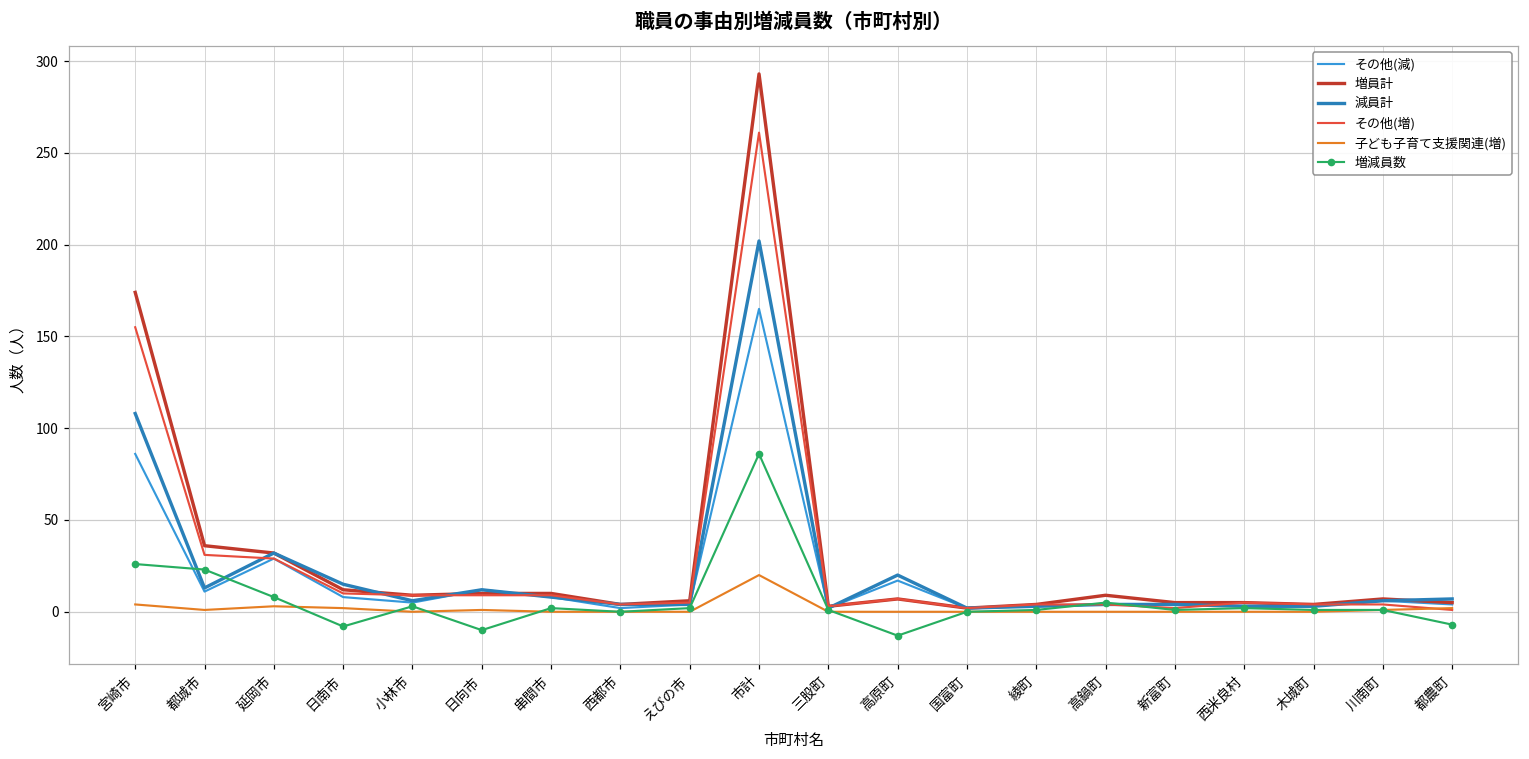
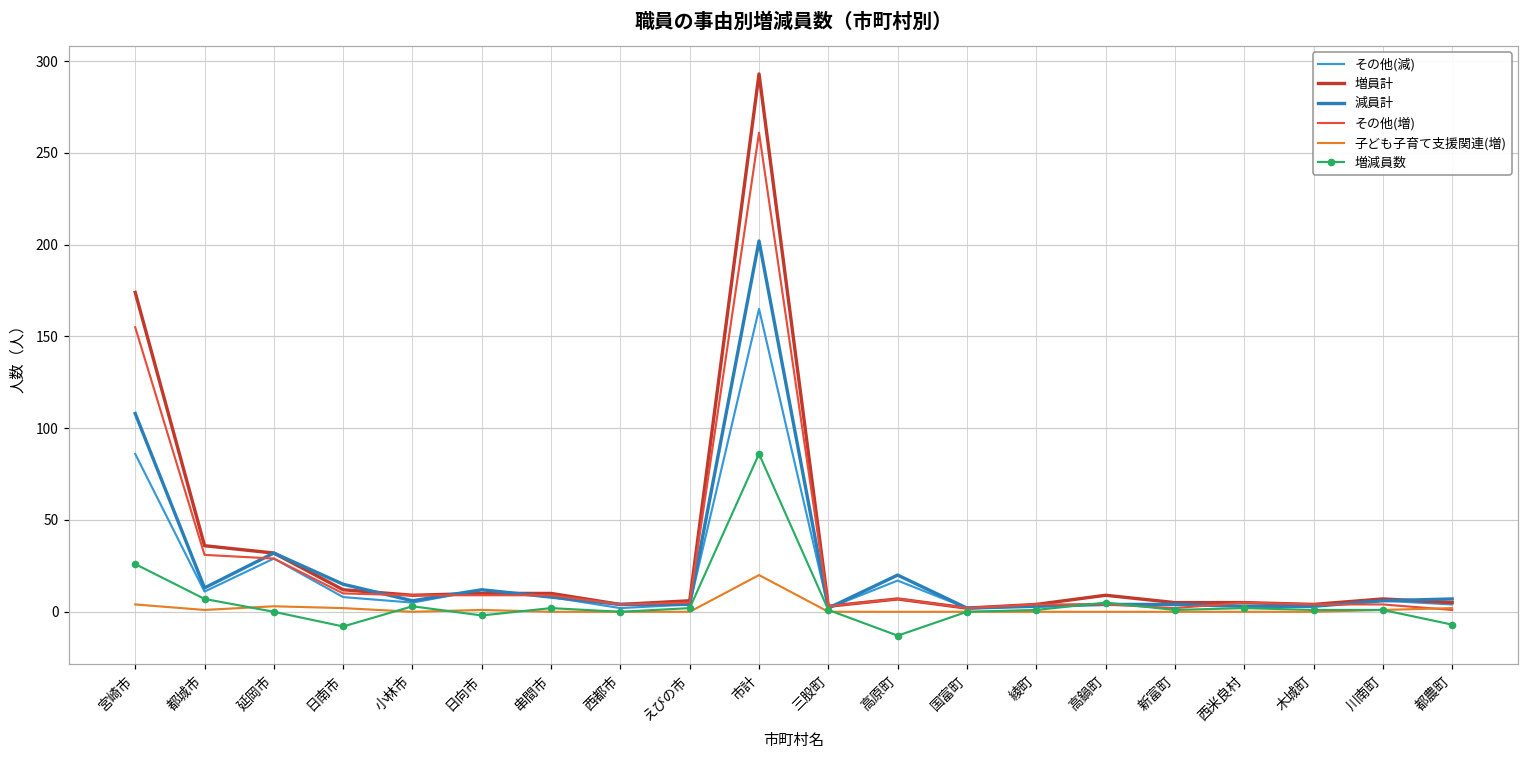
増減員数, 都城市: 23 -> 7
増減員数, 延岡市: 8 -> 0
増減員数, 日向市: -10 -> -2
